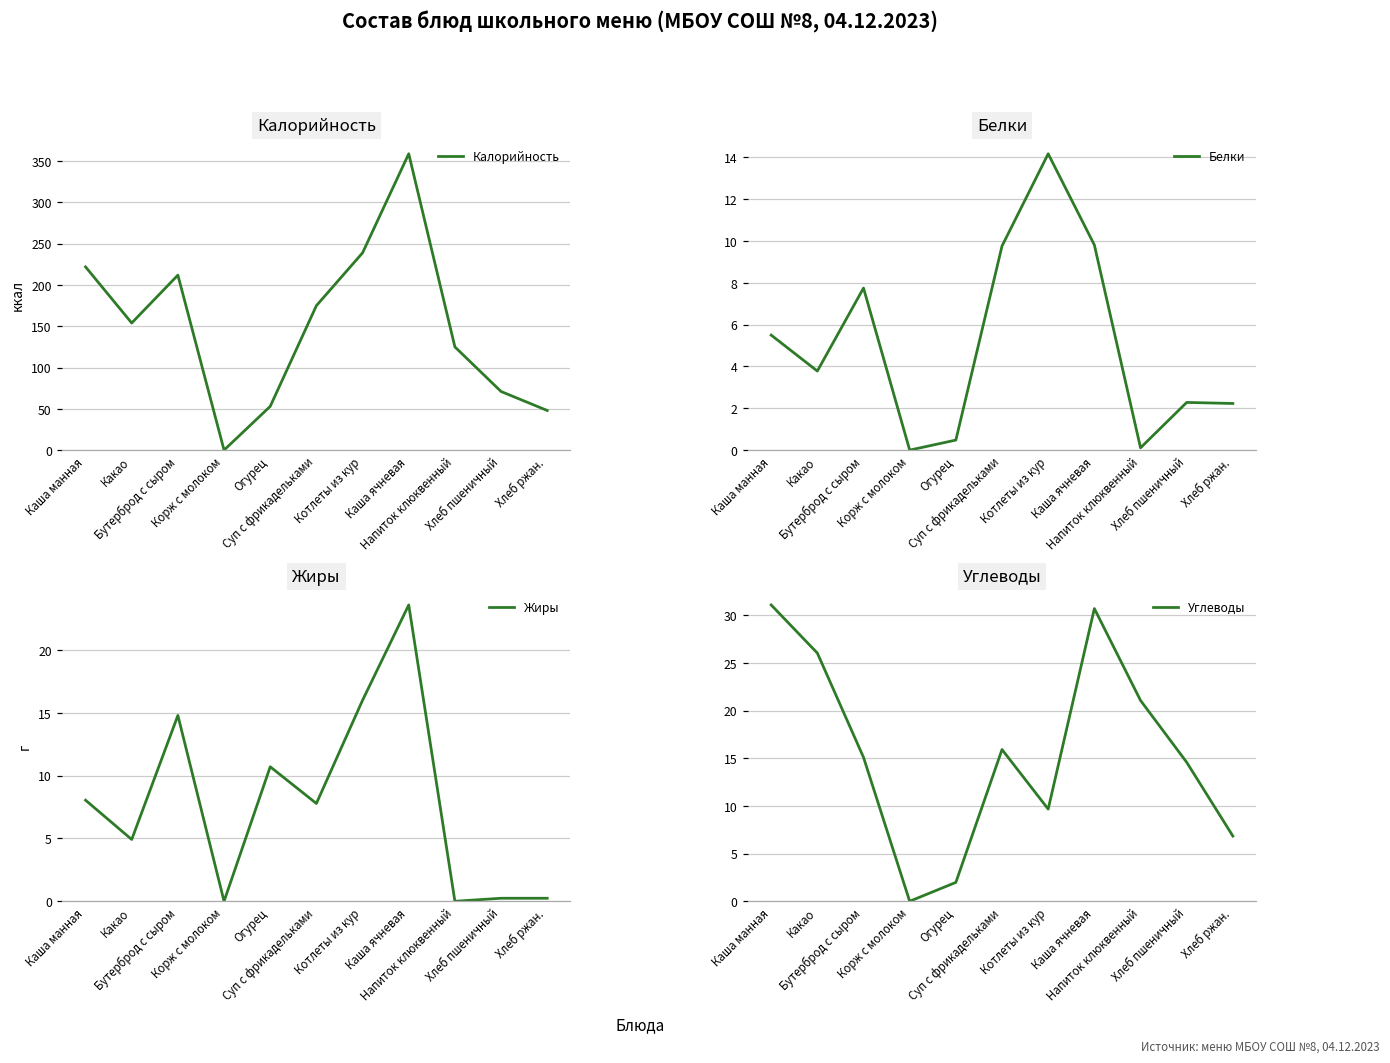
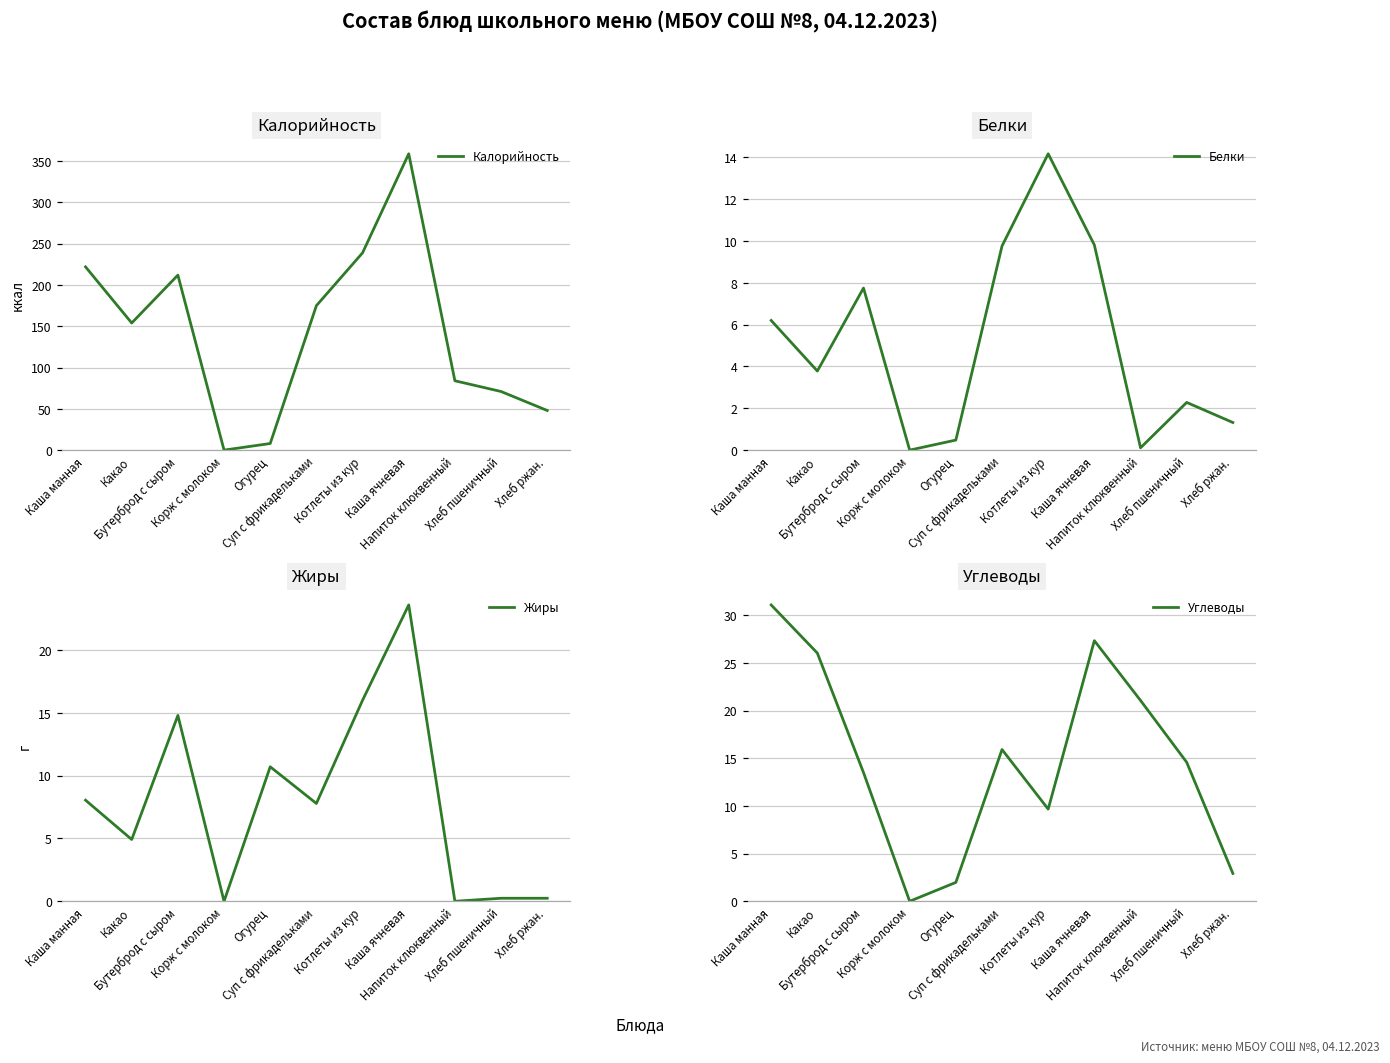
Калорийность, Огурец: 50 -> 10
Калорийность, Напиток клюквенный: 130 -> 80
Белки, Каша манная: 5.5 -> 6.2
Белки, Хлеб ржан.: 2.2 -> 1.3
Углеводы, Бутерброд с сыром: 15 -> 14
Углеводы, Каша ячневая: 31 -> 27
Углеводы, Хлеб ржан.: 7 -> 3
